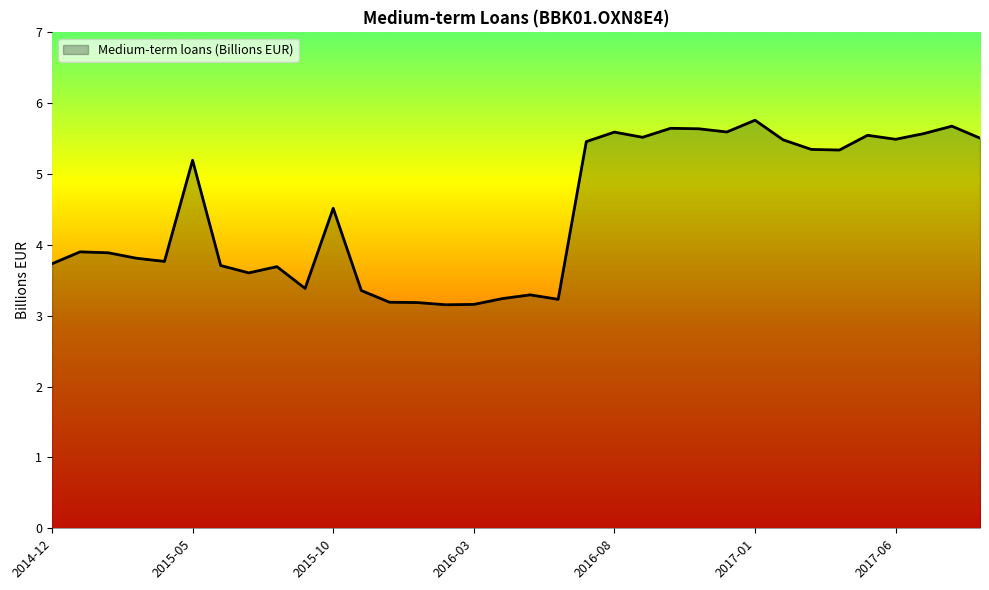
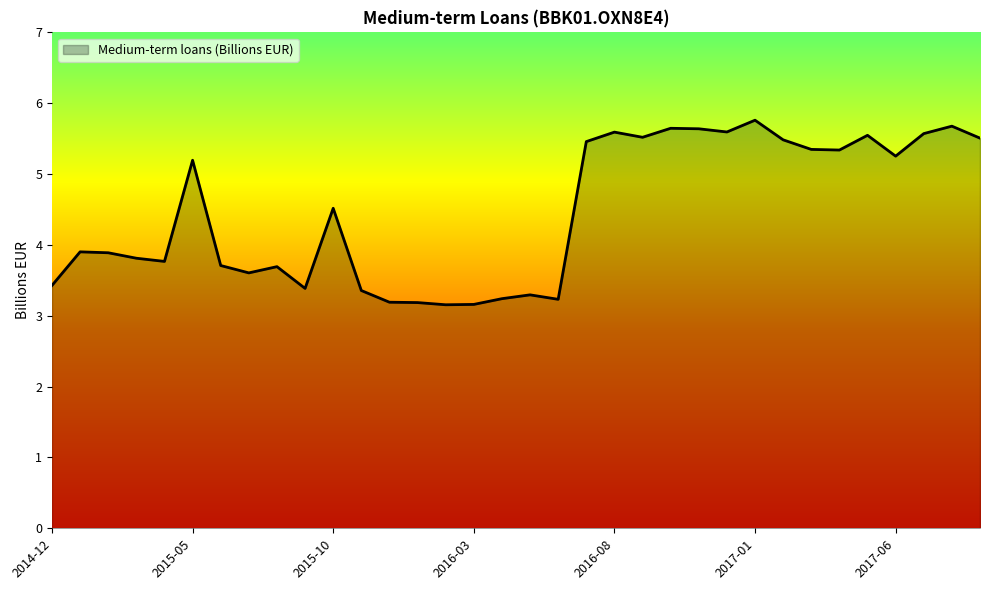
2014-12: 3.7 -> 3.4
2017-06: 5.5 -> 5.3
